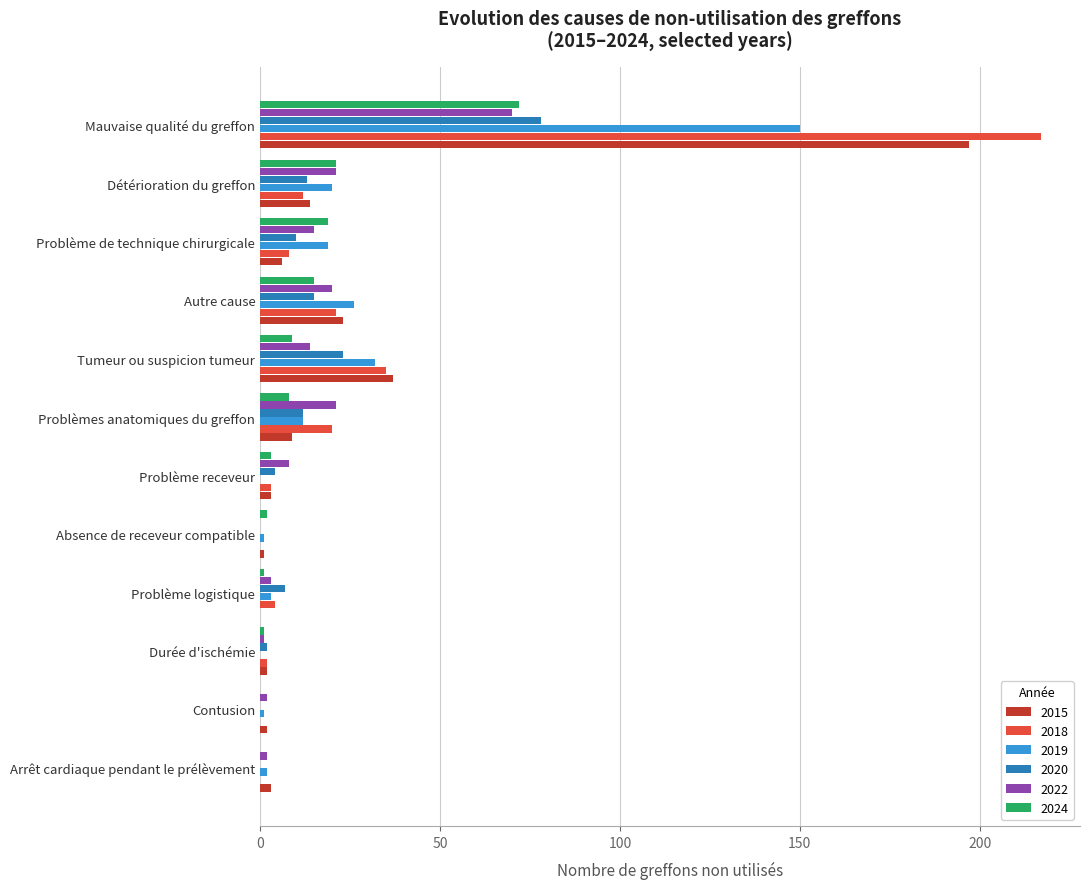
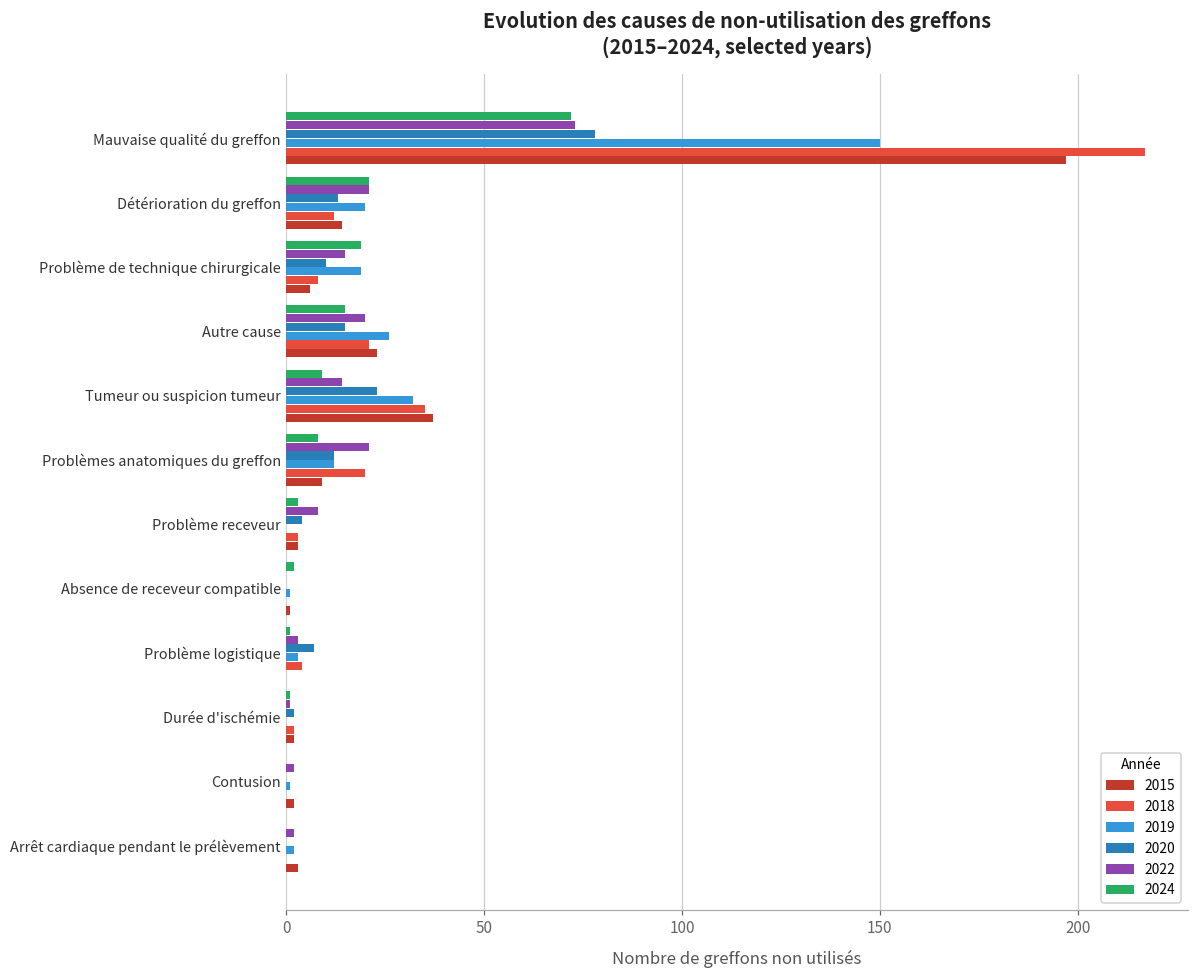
2022, Mauvaise qualité du greffon: 70 -> 73
